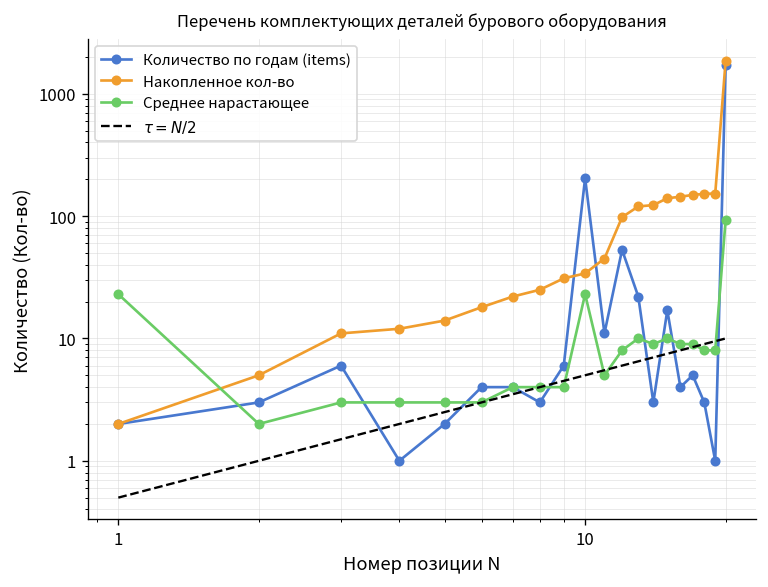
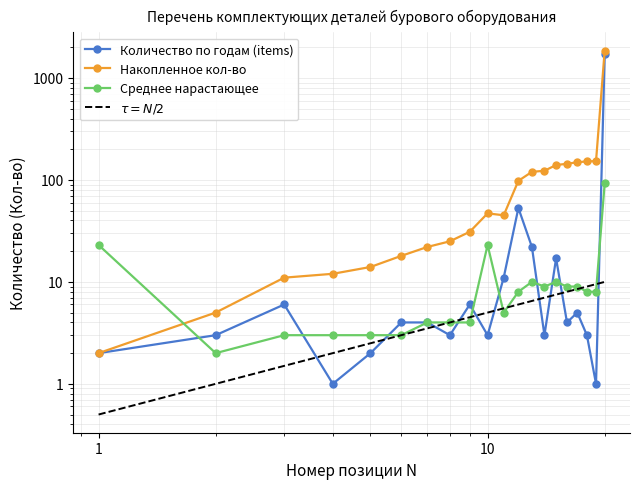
Количество по годам (items), 10: 200 -> 3
Накопленное кол-во, 10: 34 -> 50
